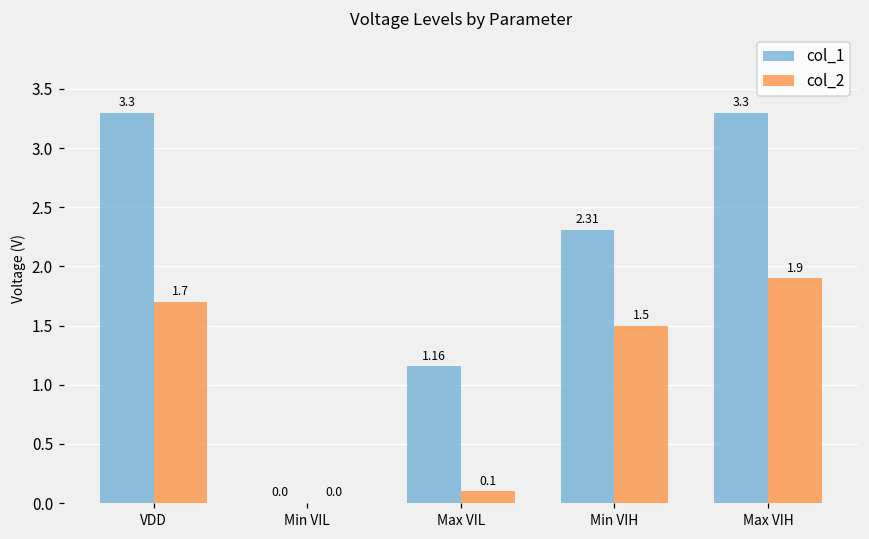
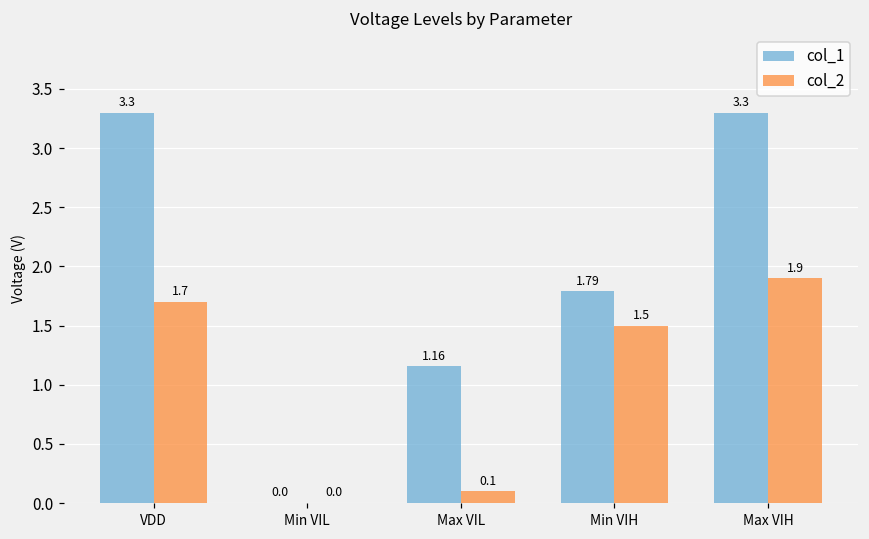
col_1, Min VIH: 2.31 -> 1.79
